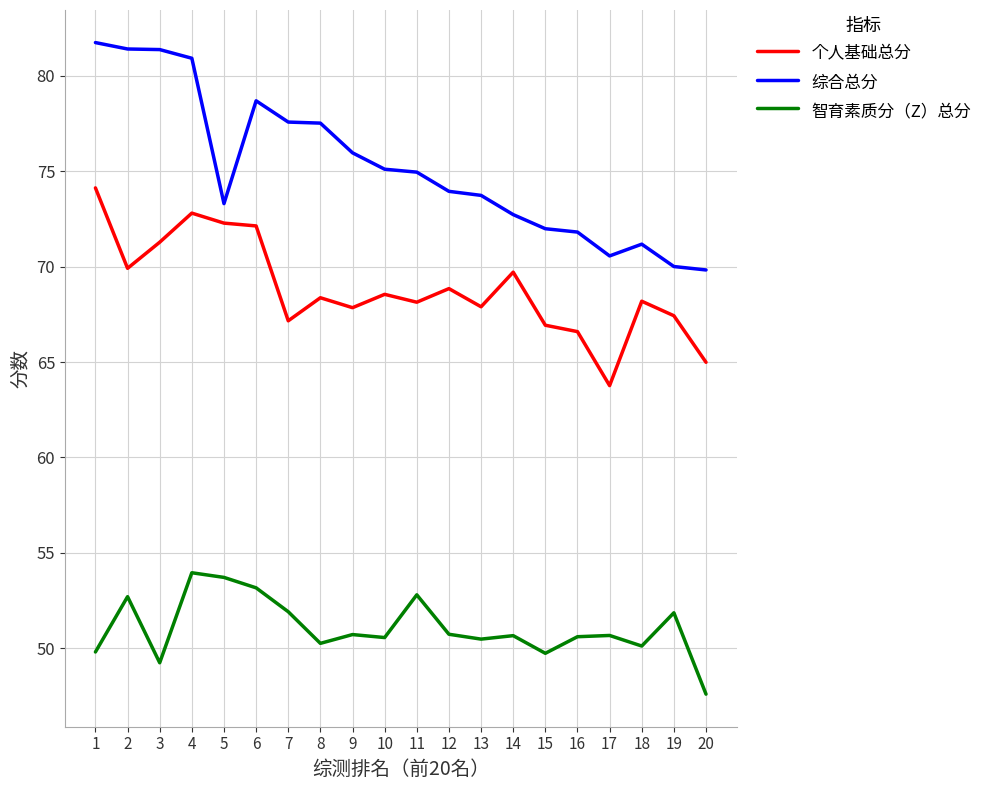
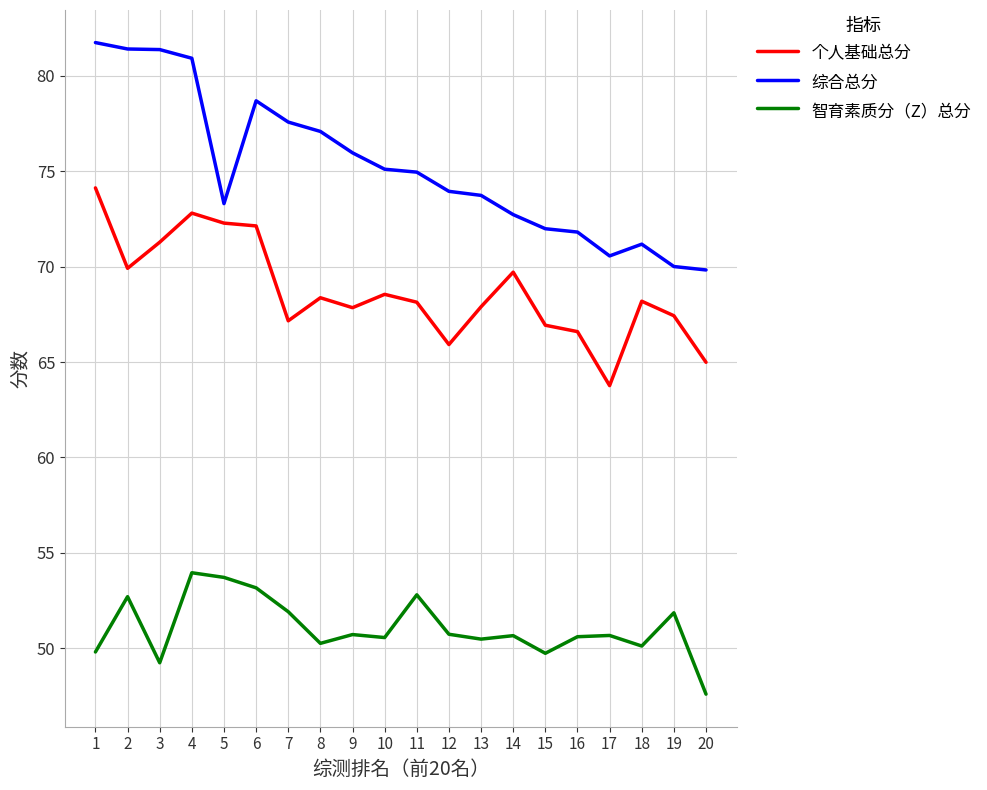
综合总分, 8: 77.5 -> 77.1
个人基础总分, 12: 68.9 -> 65.9
